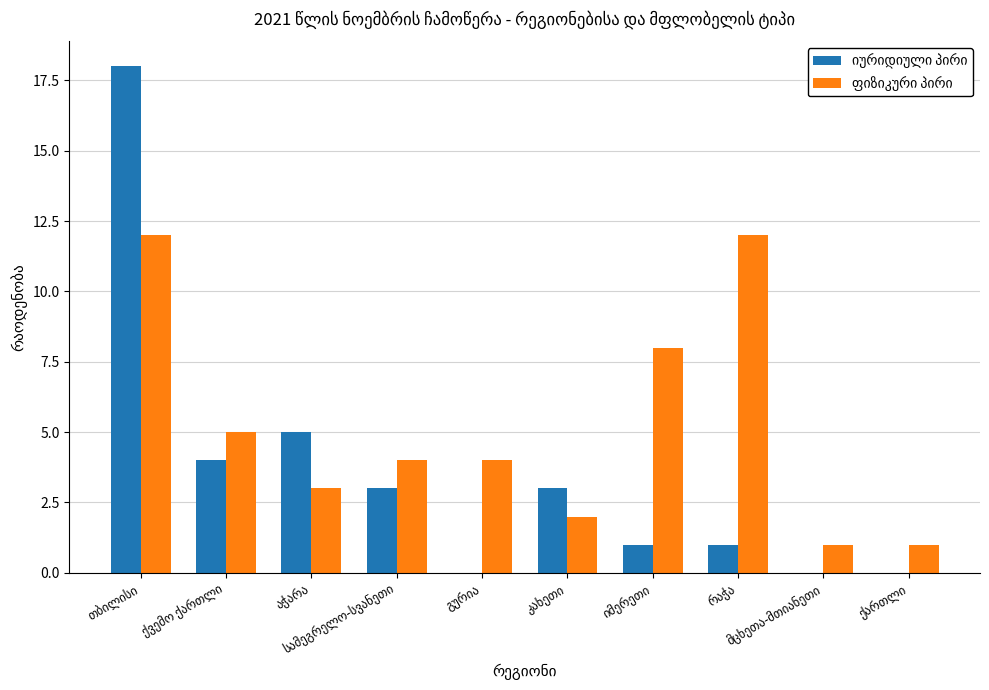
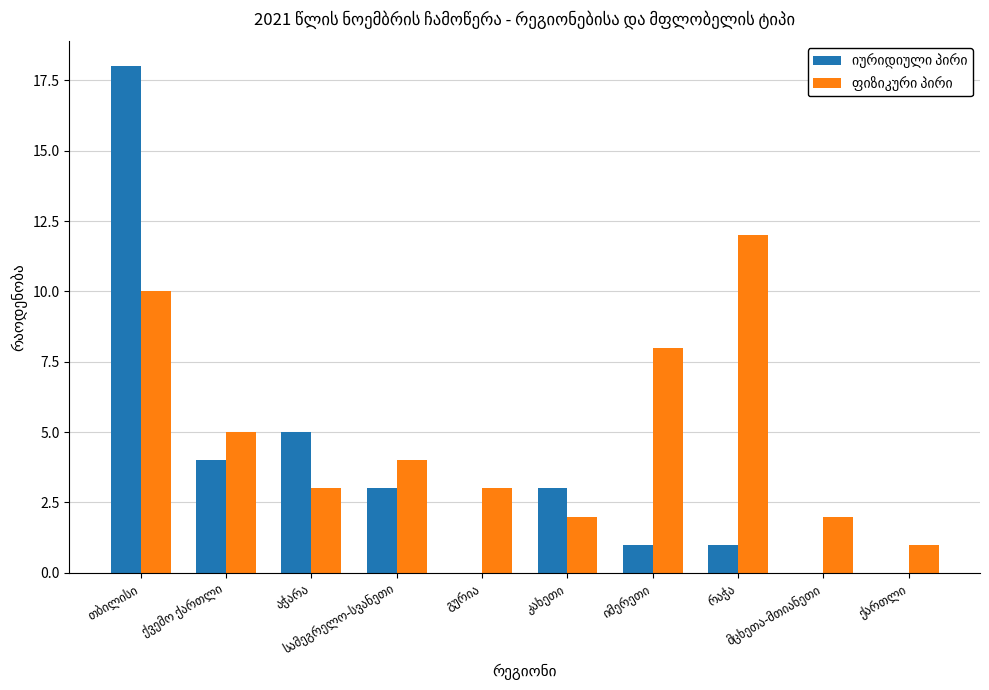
ფიზიკური პირი, თბილისი: 12 -> 10
ფიზიკური პირი, გურია: 4 -> 3
ფიზიკური პირი, მცხეთა-მთიანეთი: 1 -> 2
